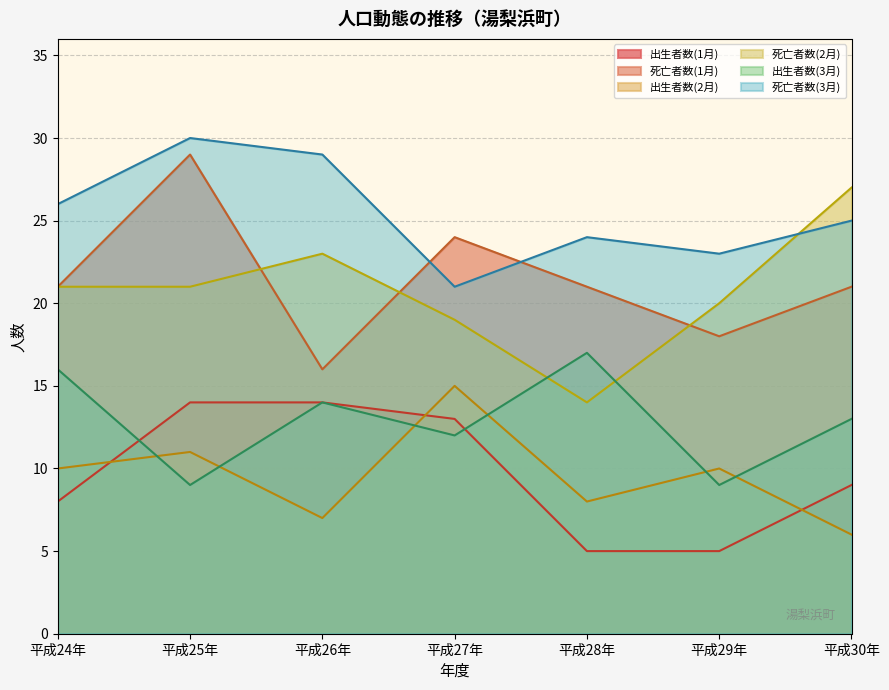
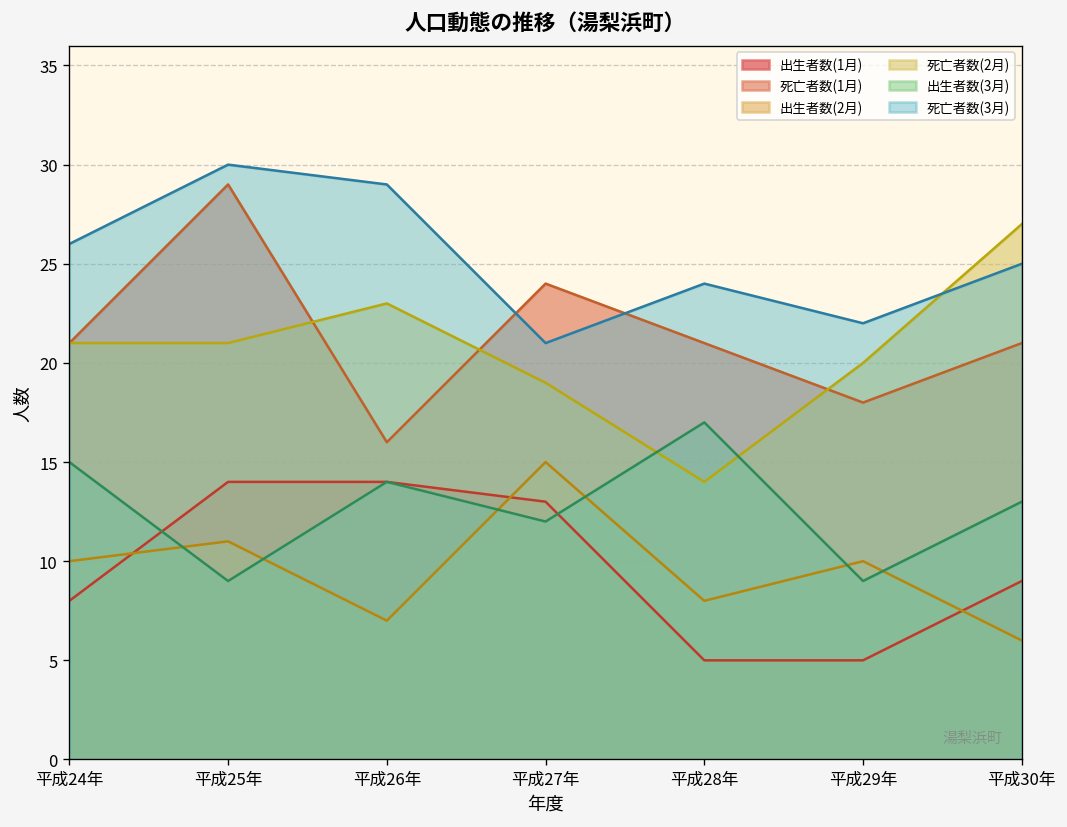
出生者数(3月), 平成24年: 16 -> 15
死亡者数(3月), 平成29年: 23 -> 22
